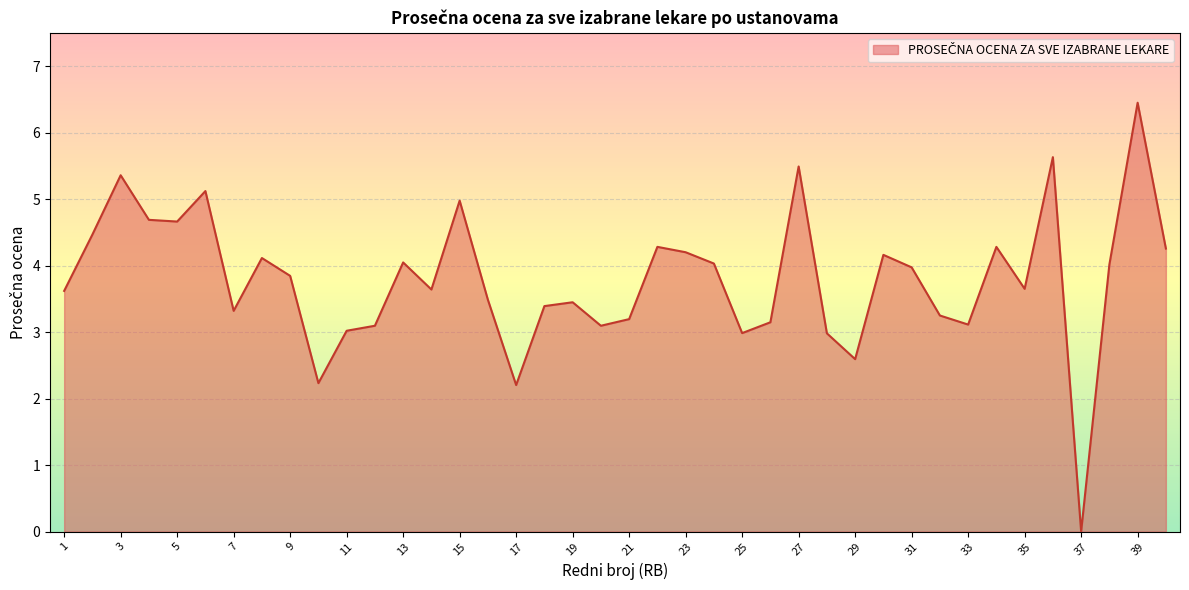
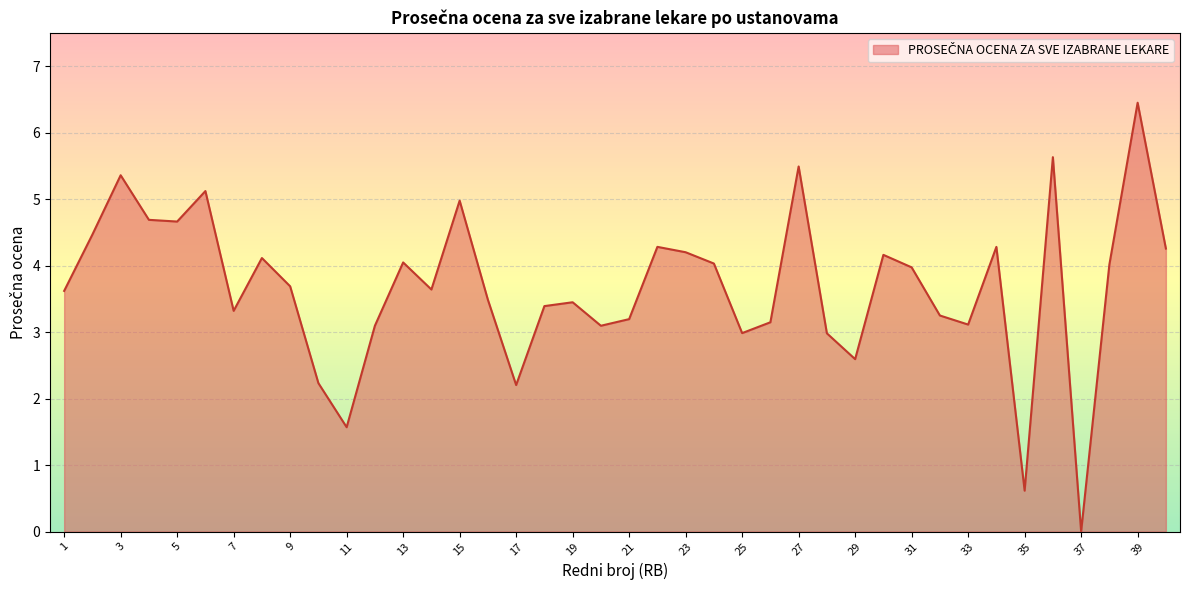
9: 3.8 -> 3.7
11: 3.0 -> 1.6
35: 3.7 -> 0.6
